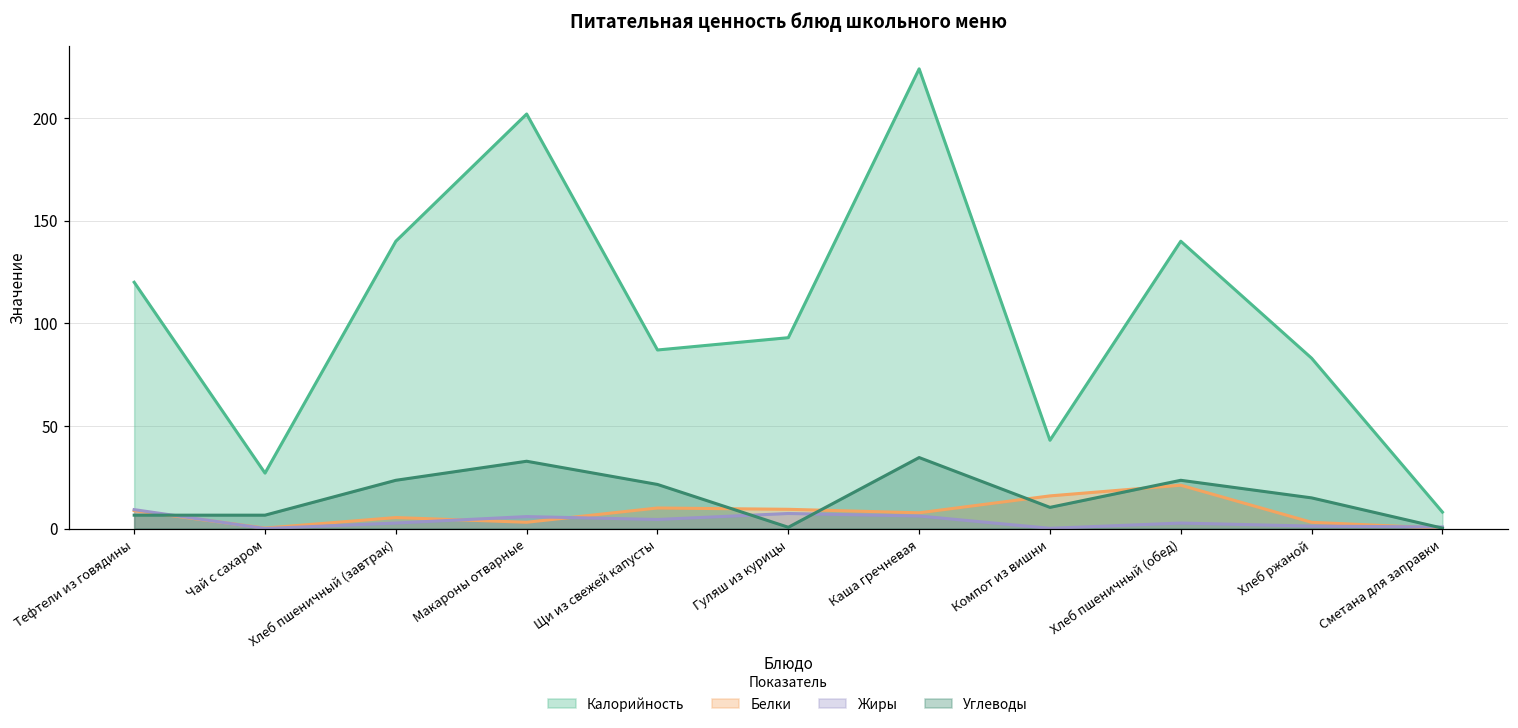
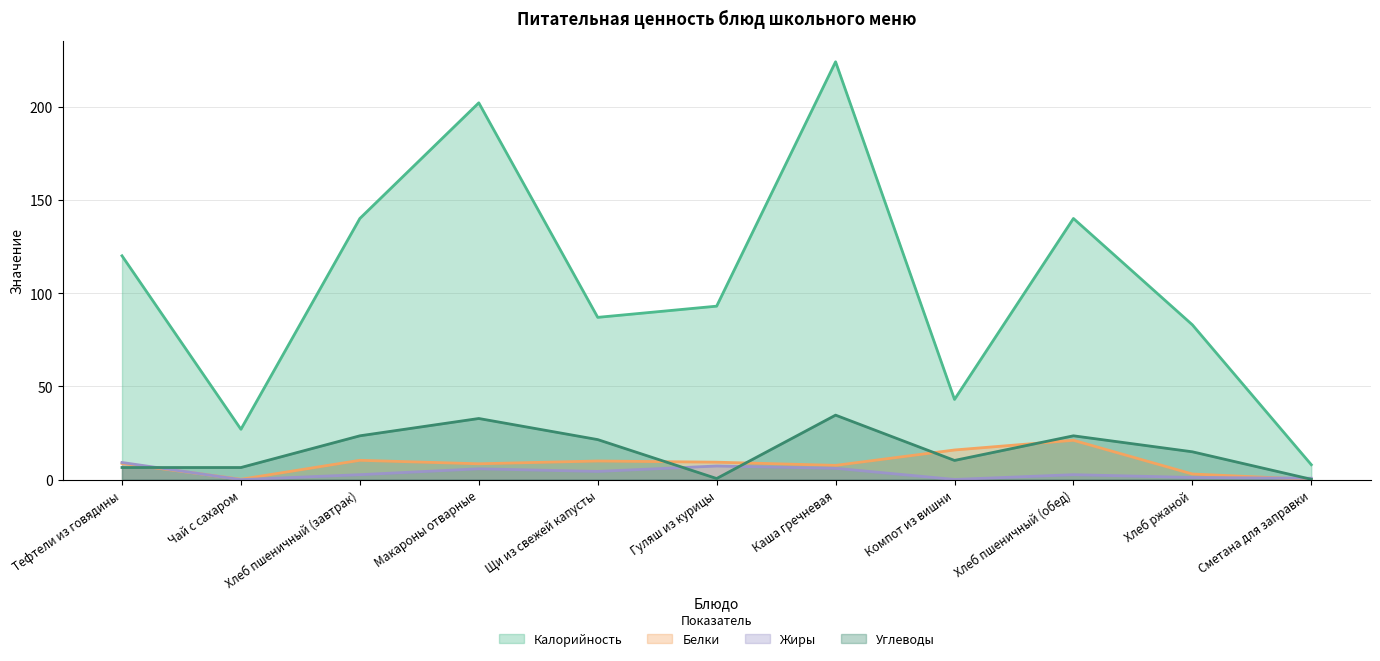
Белки, Хлеб пшеничный (завтрак): 5 -> 10
Белки, Макароны отварные: 3 -> 9
